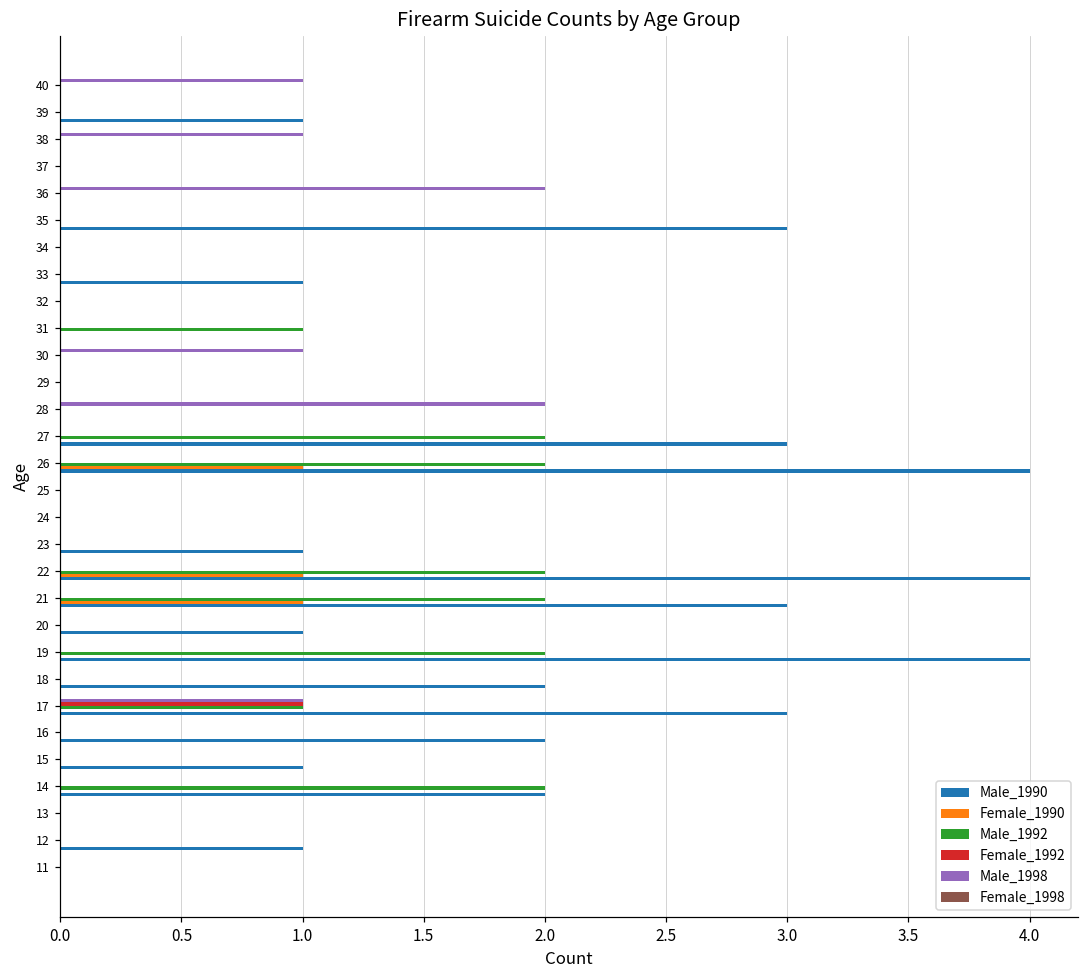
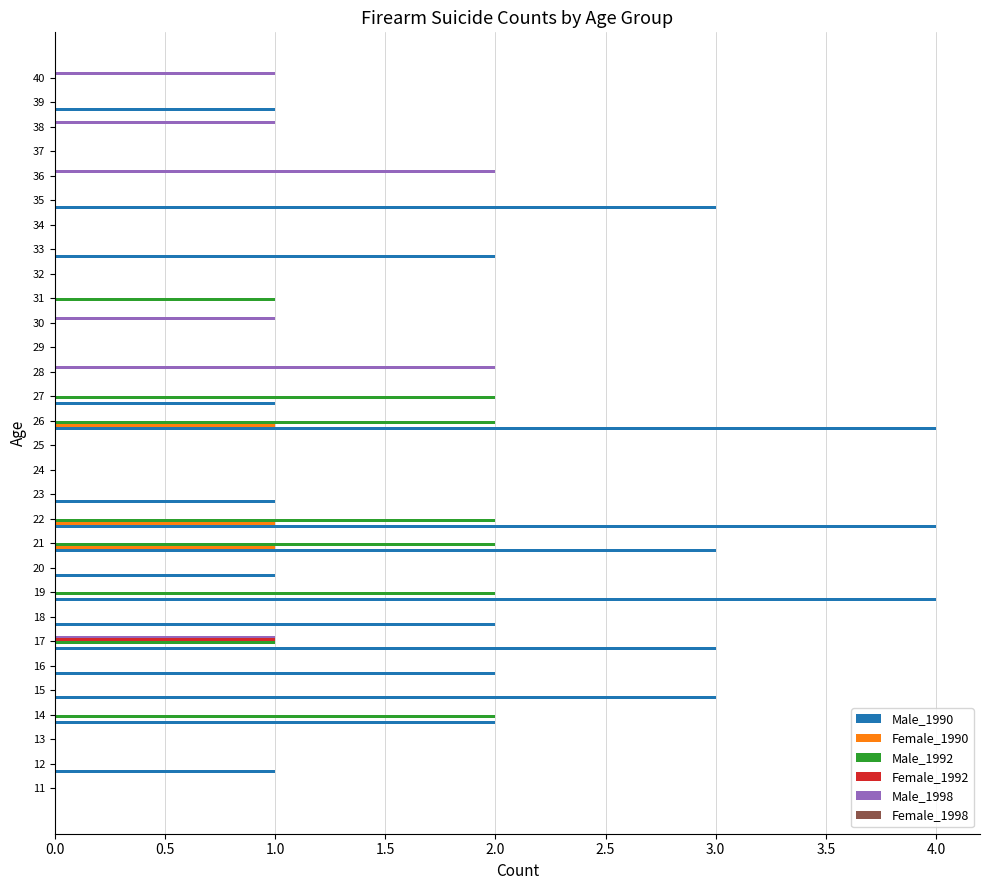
Male_1990, 33: 1 -> 2
Male_1990, 27: 3 -> 1
Male_1990, 15: 1 -> 3
